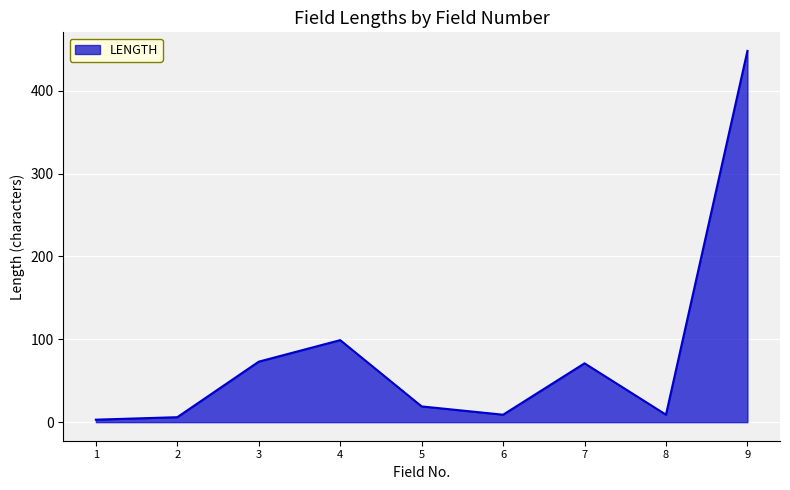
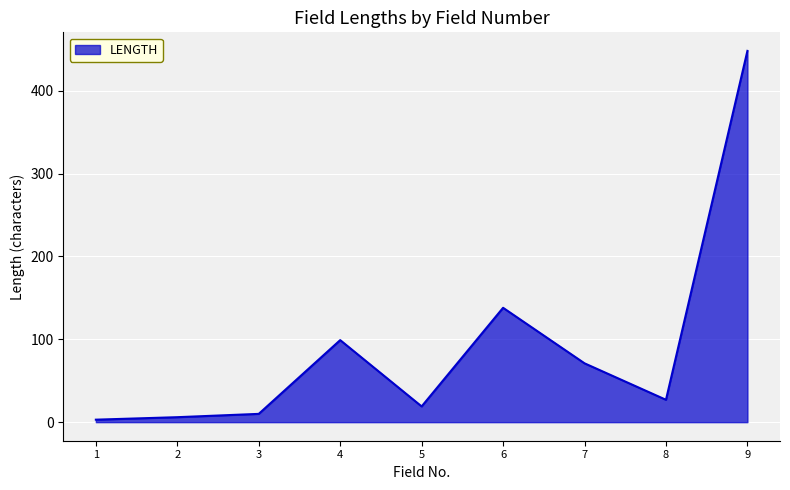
3: 70 -> 10
6: 10 -> 140
8: 10 -> 30
